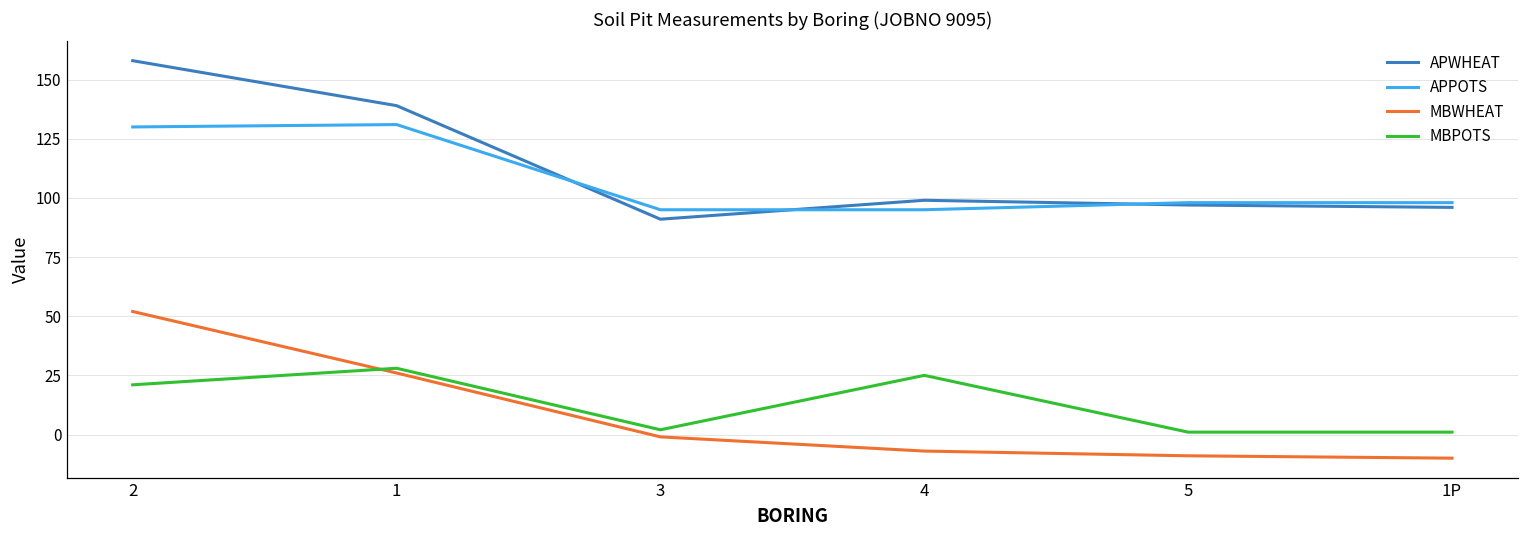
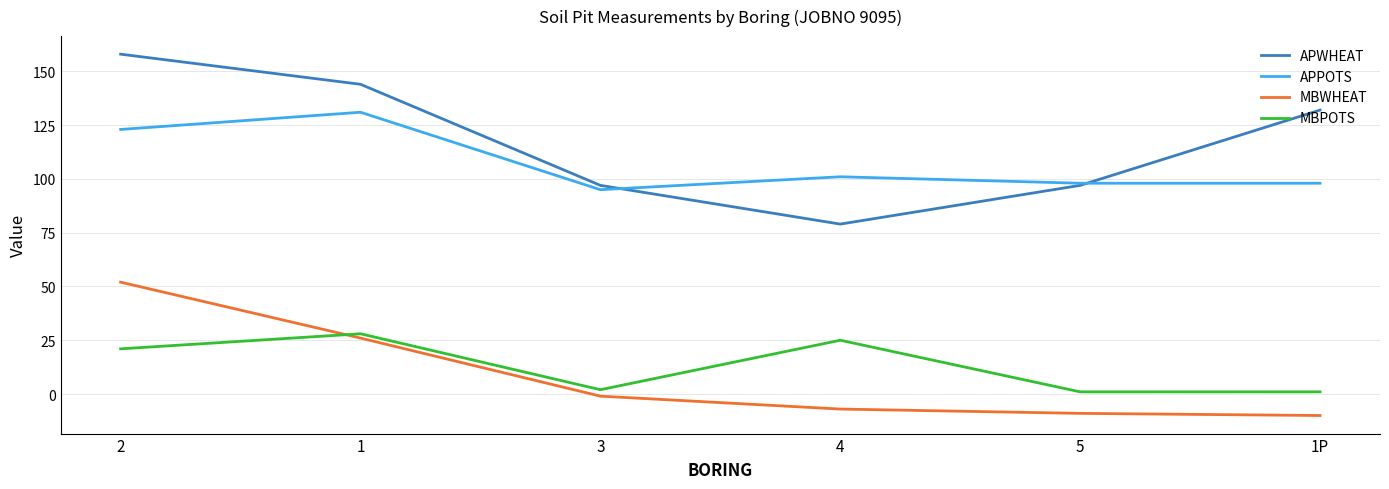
APPOTS, 2: 130 -> 123
APWHEAT, 1: 139 -> 144
APWHEAT, 3: 91 -> 97
APWHEAT, 4: 99 -> 79
APPOTS, 4: 95 -> 101
APWHEAT, 1P: 96 -> 132
